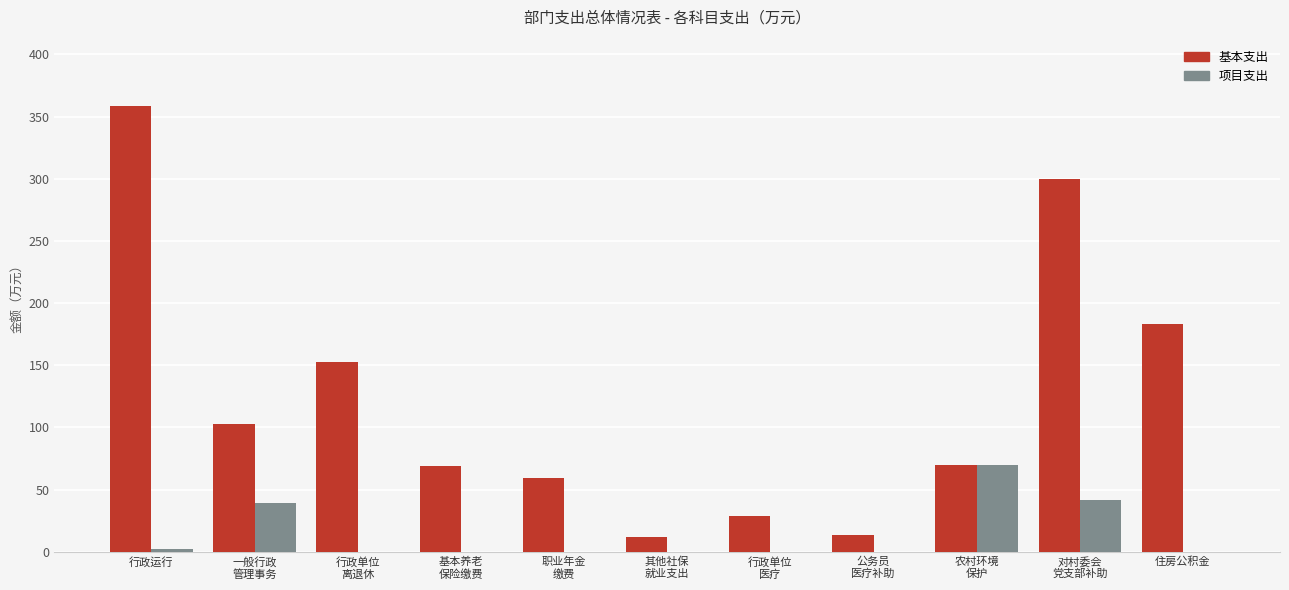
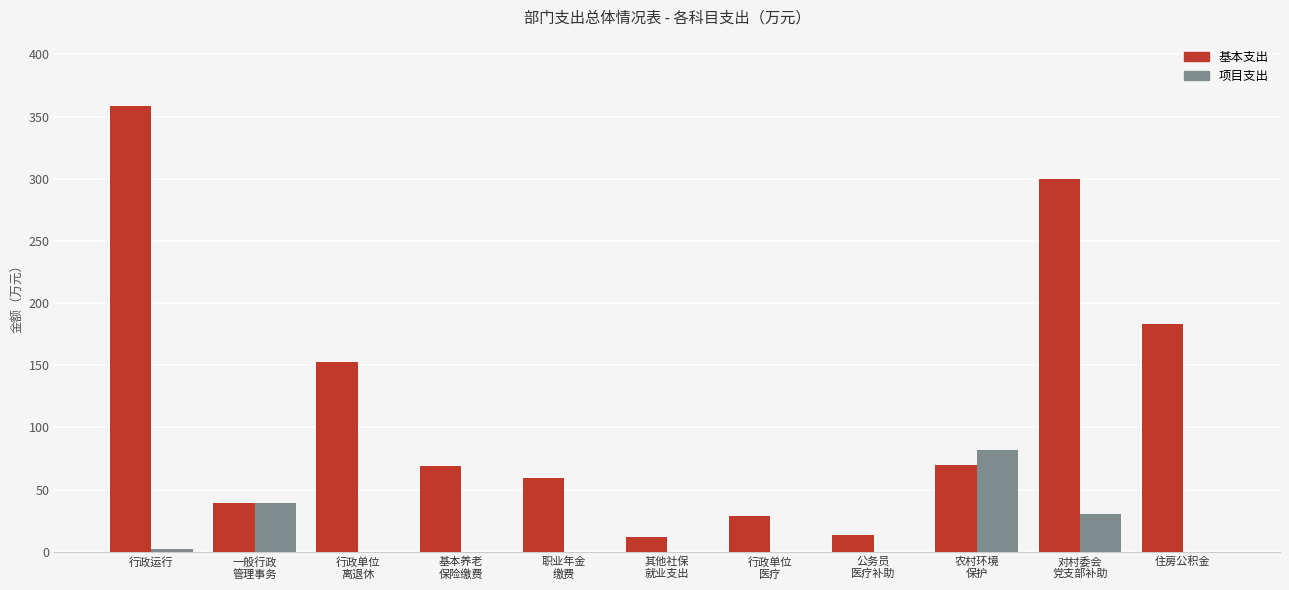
基本支出, 一般行政 管理事务: 103 -> 39
项目支出, 农村环境 保护: 70 -> 82
项目支出, 对村委会 党支部补助: 41 -> 30
